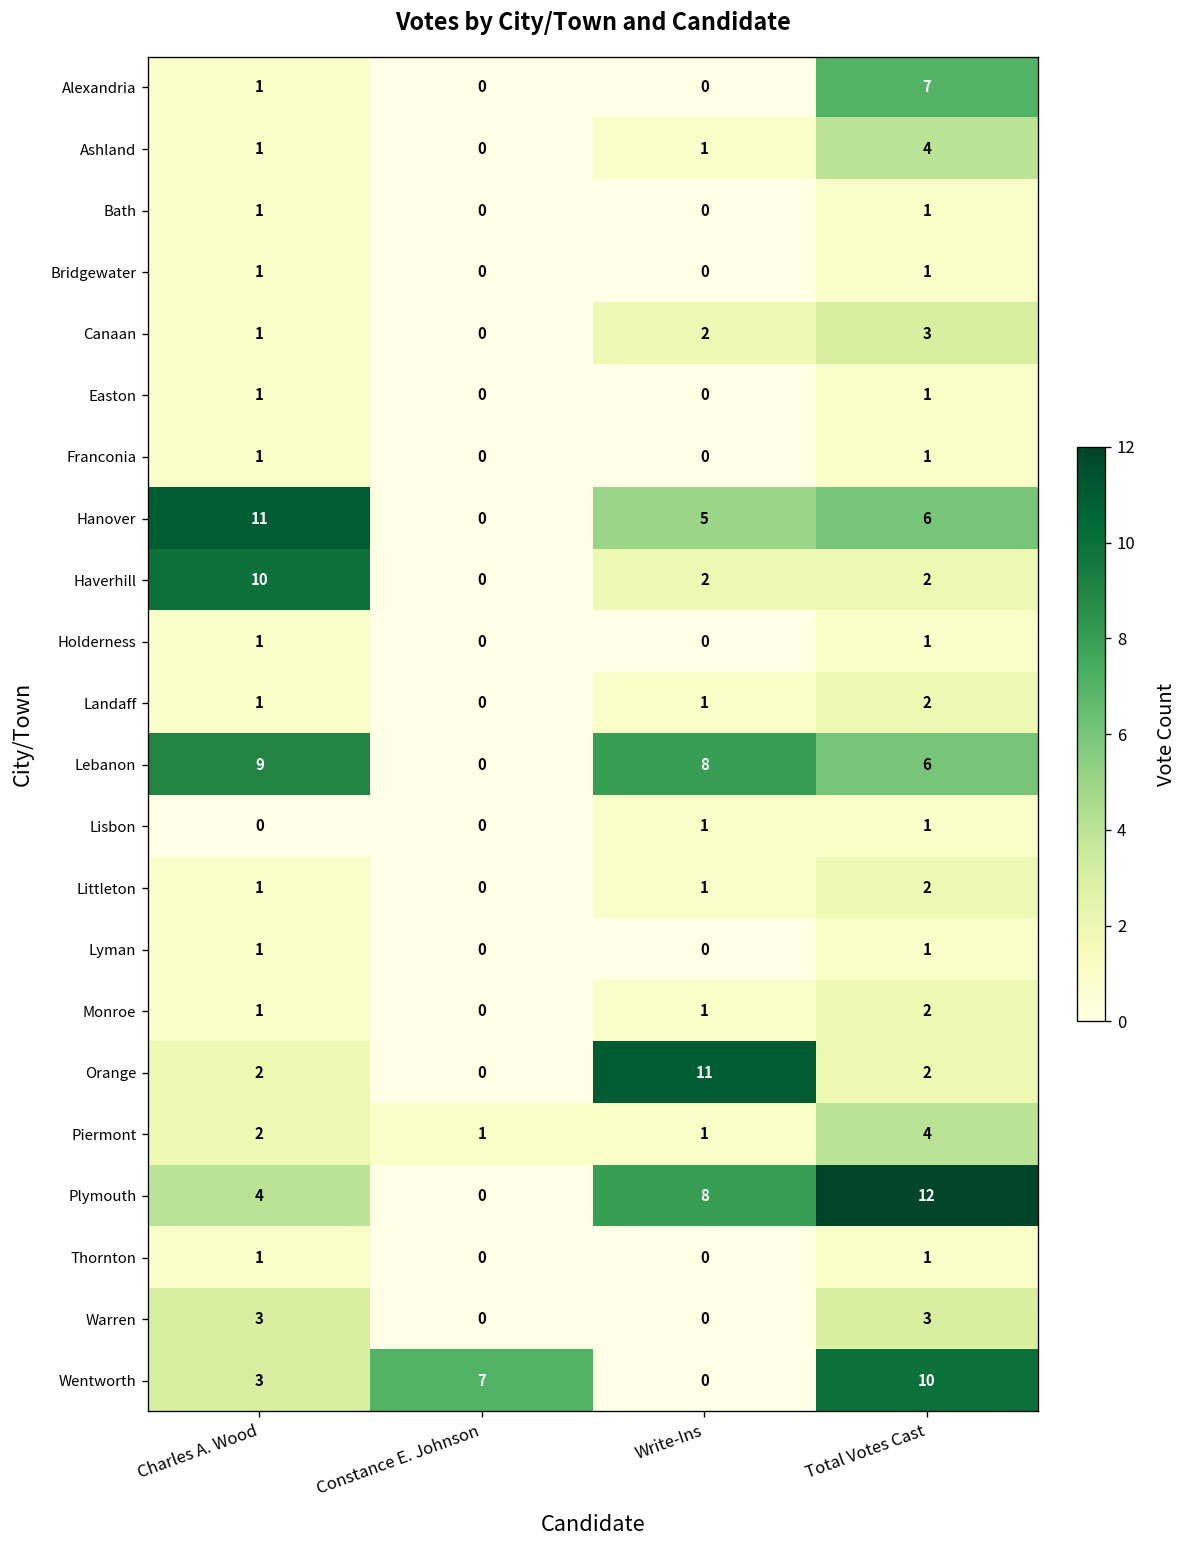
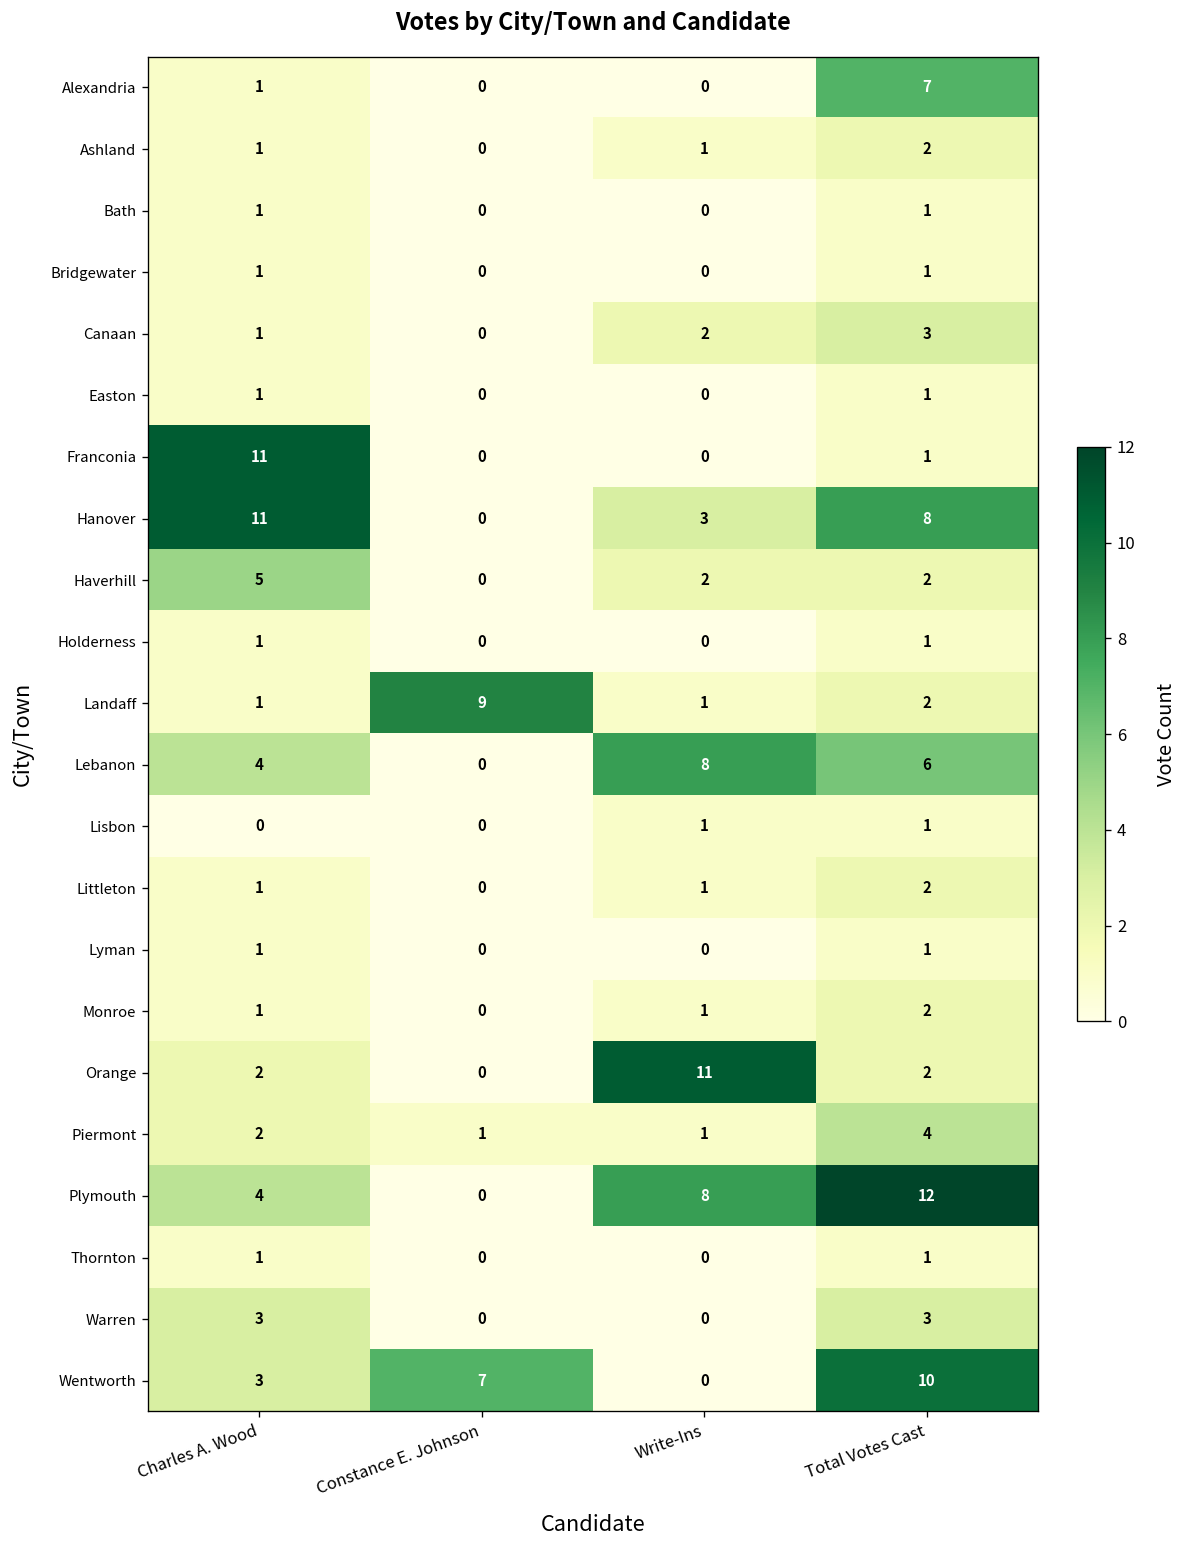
Ashland, Total Votes Cast: 4 -> 2
Franconia, Charles A. Wood: 1 -> 11
Hanover, Write-Ins: 5 -> 3
Hanover, Total Votes Cast: 6 -> 8
Haverhill, Charles A. Wood: 10 -> 5
Landaff, Constance E. Johnson: 0 -> 9
Lebanon, Charles A. Wood: 9 -> 4
